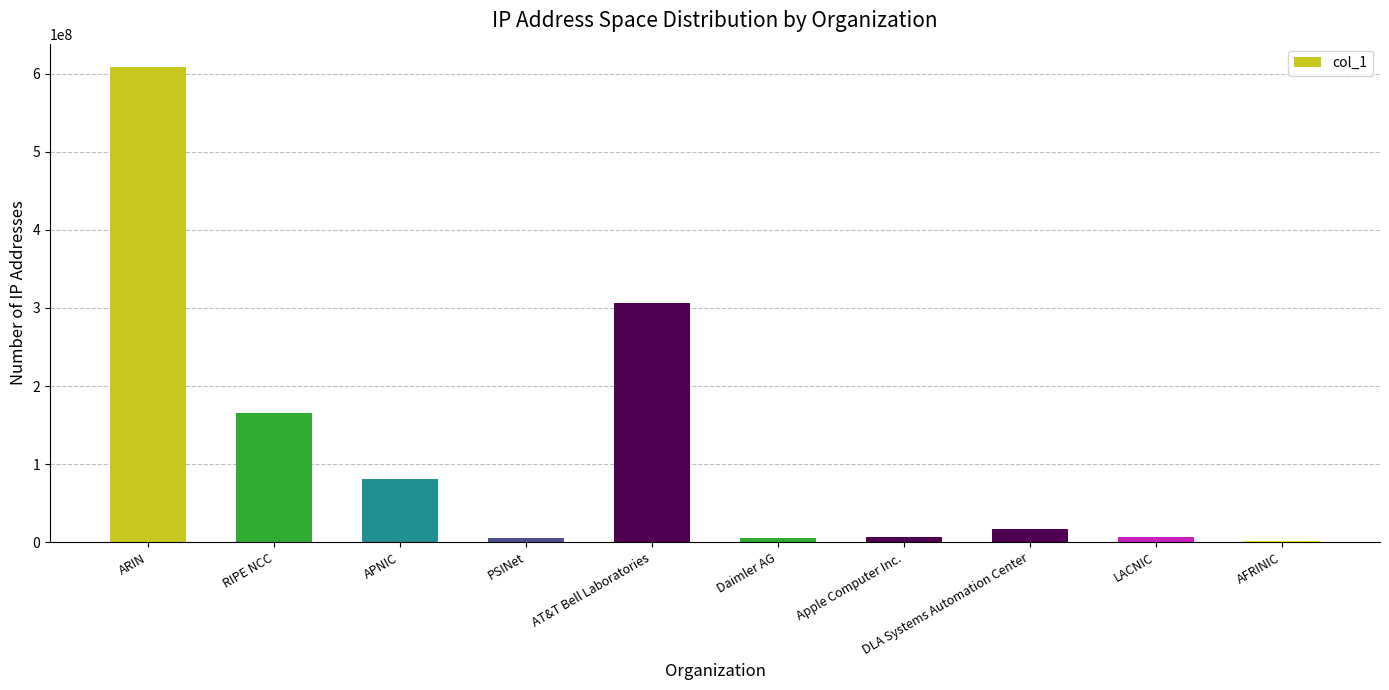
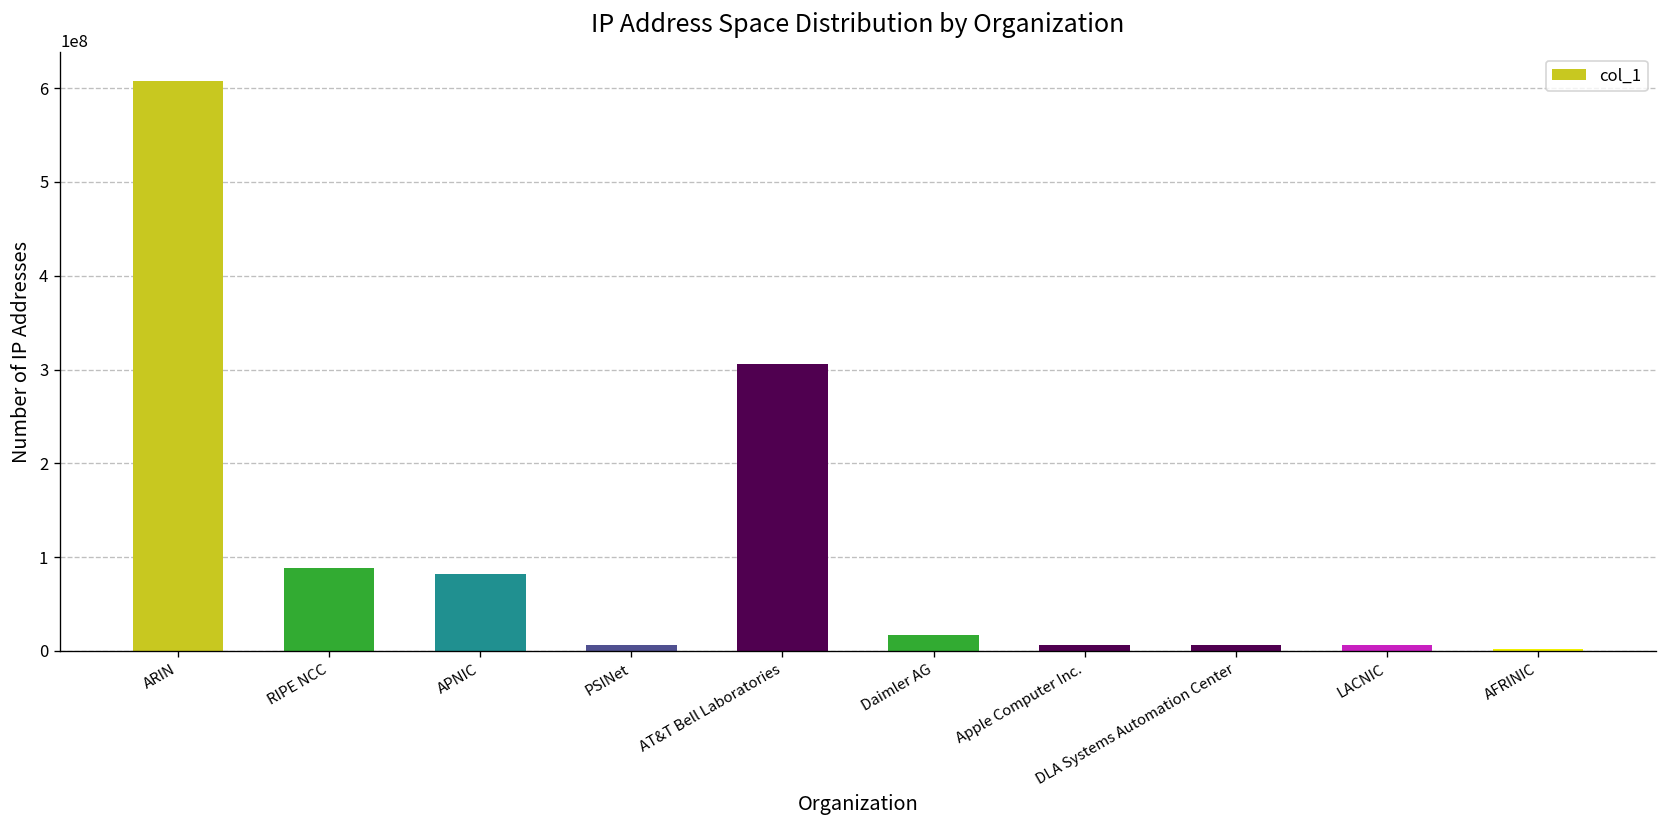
RIPE NCC: 170000000 -> 90000000
Daimler AG: 10000000 -> 20000000
DLA Systems Automation Center: 20000000 -> 10000000
